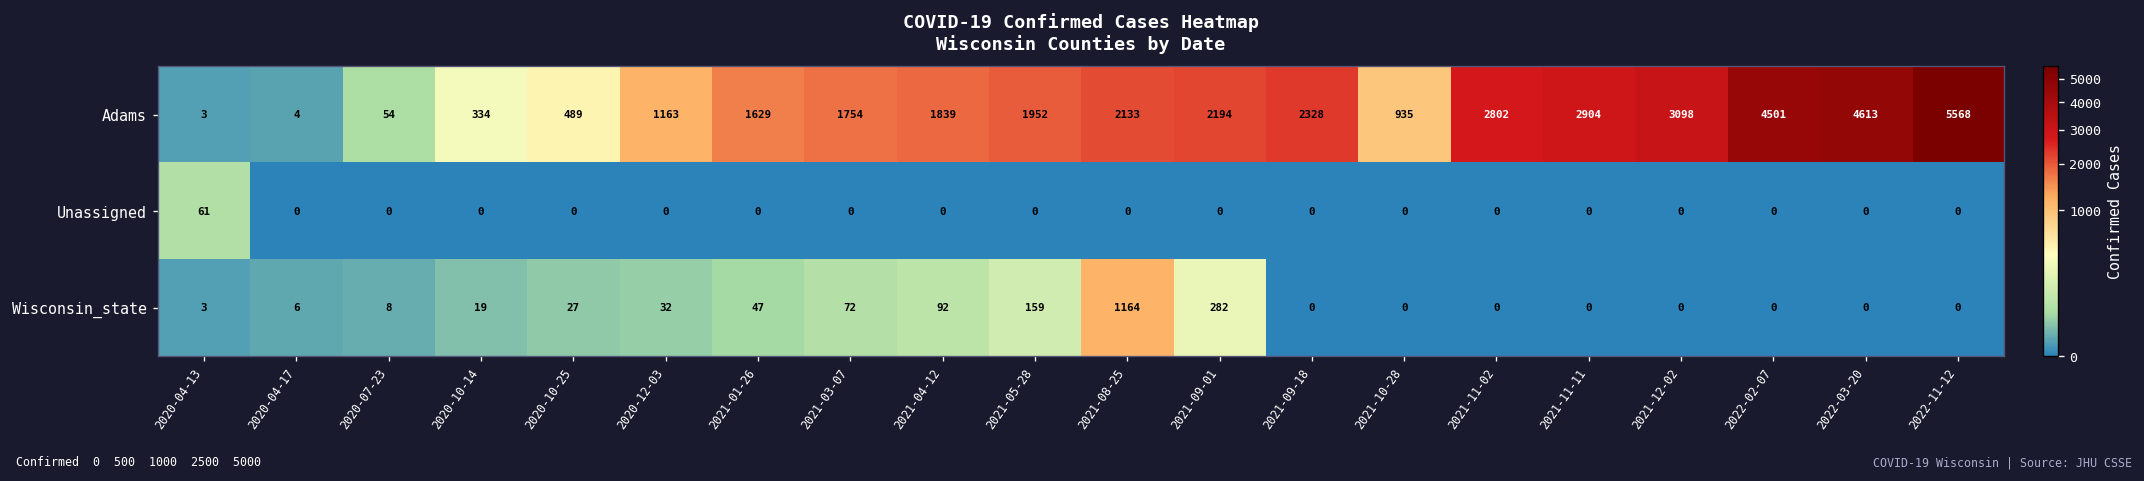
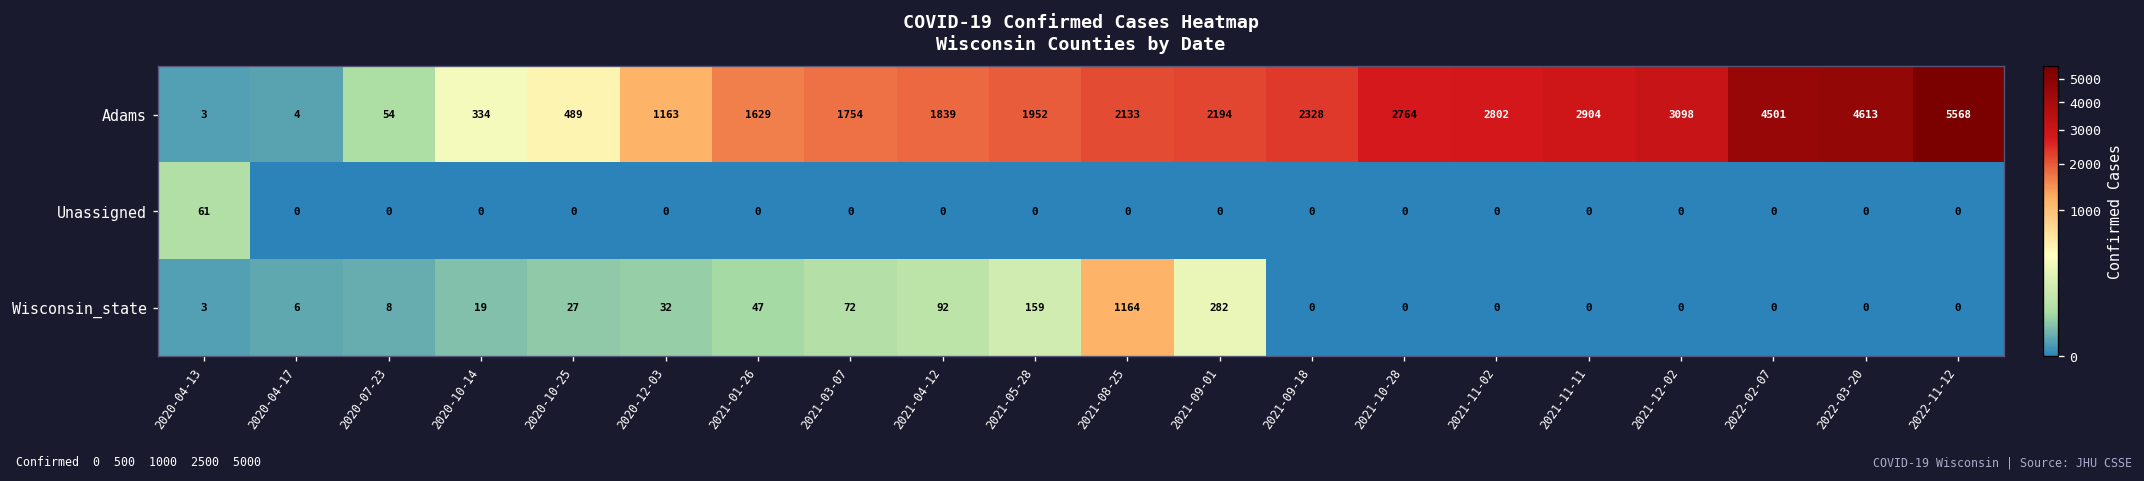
Adams, 2021-10-28: 935 -> 2764
